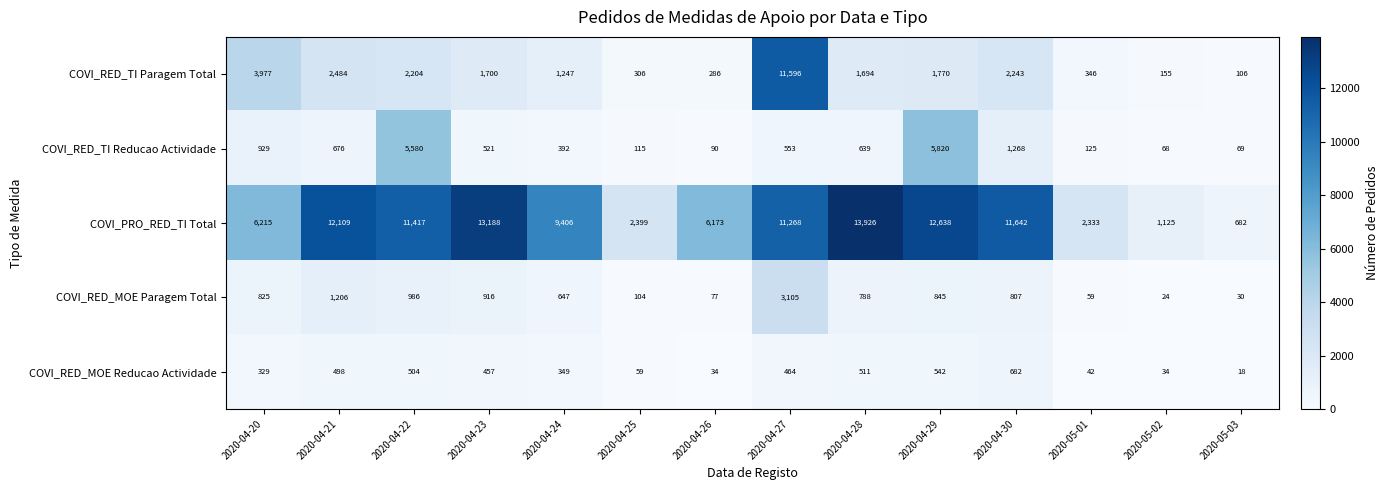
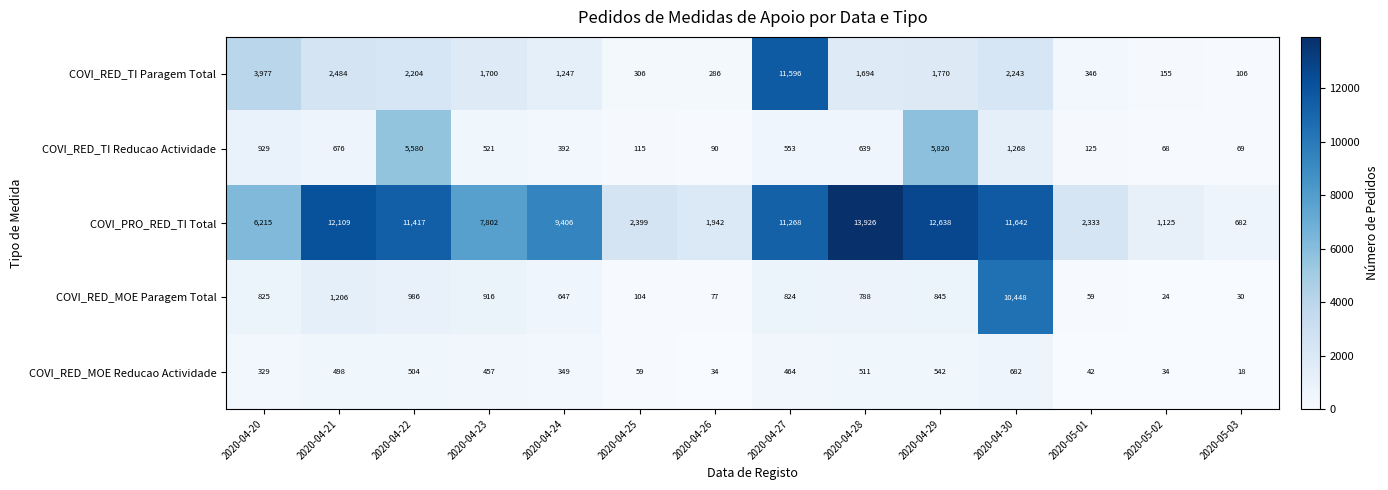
COVI_PRO_RED_TI Total, 2020-04-23: 13,188 -> 7,802
COVI_PRO_RED_TI Total, 2020-04-26: 6,173 -> 1,942
COVI_RED_MOE Paragem Total, 2020-04-27: 3,105 -> 824
COVI_RED_MOE Paragem Total, 2020-04-30: 807 -> 10,448
